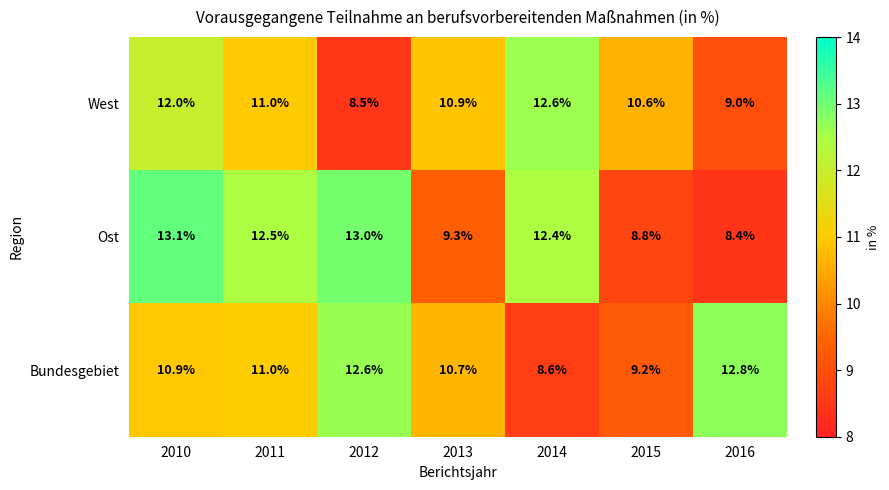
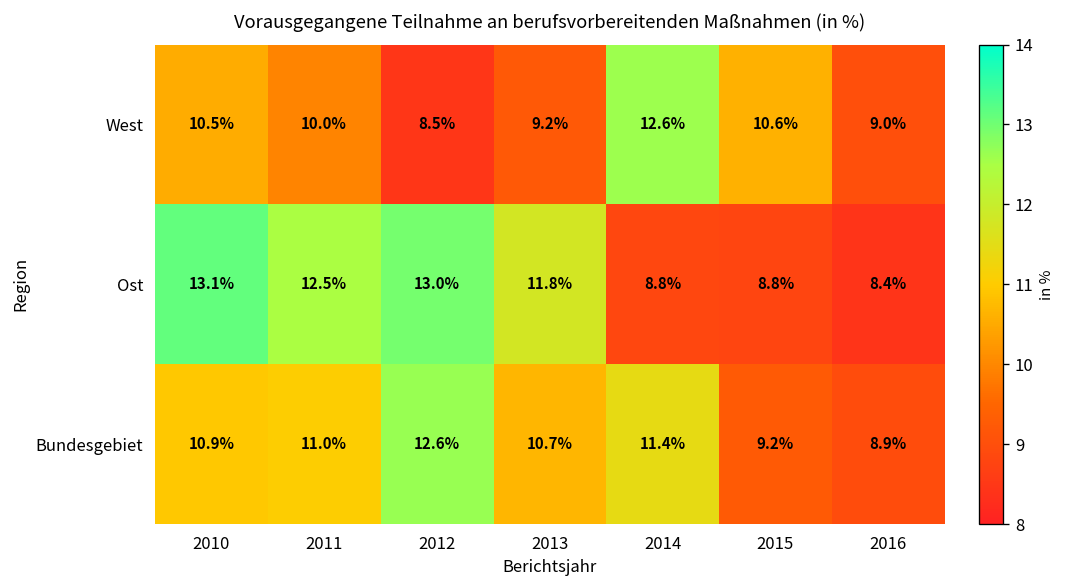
West, 2010: 12.0% -> 10.5%
West, 2011: 11.0% -> 10.0%
West, 2013: 10.9% -> 9.2%
Ost, 2013: 9.3% -> 11.8%
Ost, 2014: 12.4% -> 8.8%
Bundesgebiet, 2014: 8.6% -> 11.4%
Bundesgebiet, 2016: 12.8% -> 8.9%
